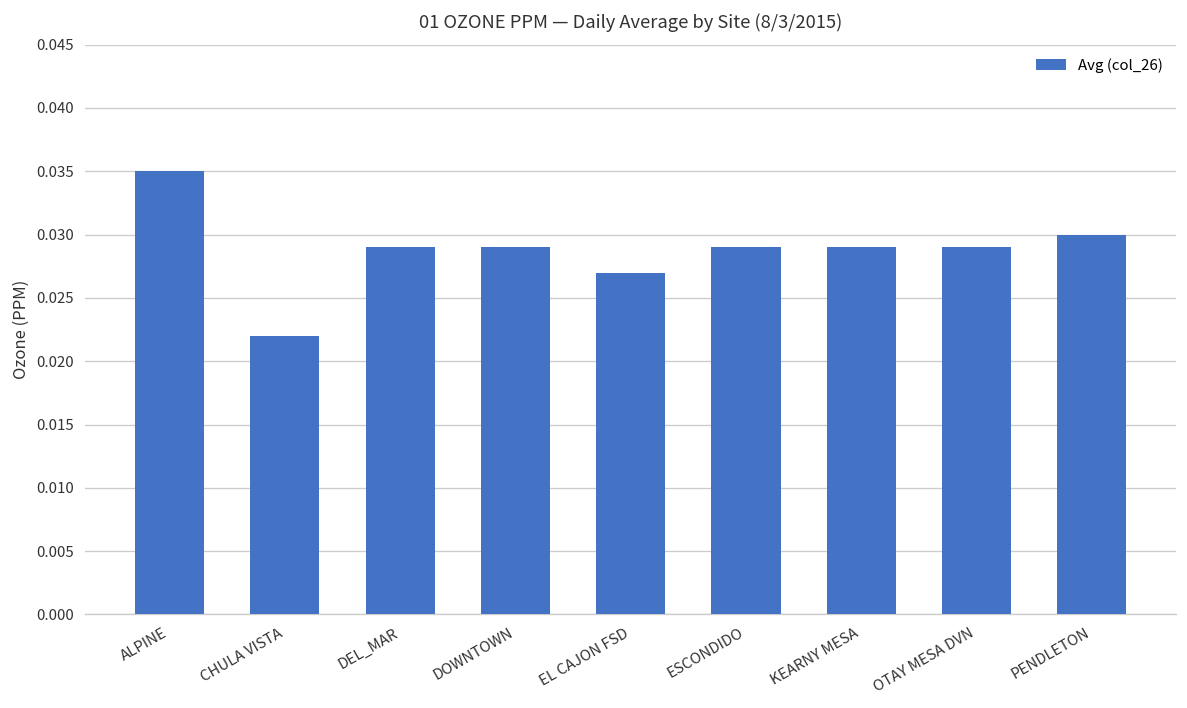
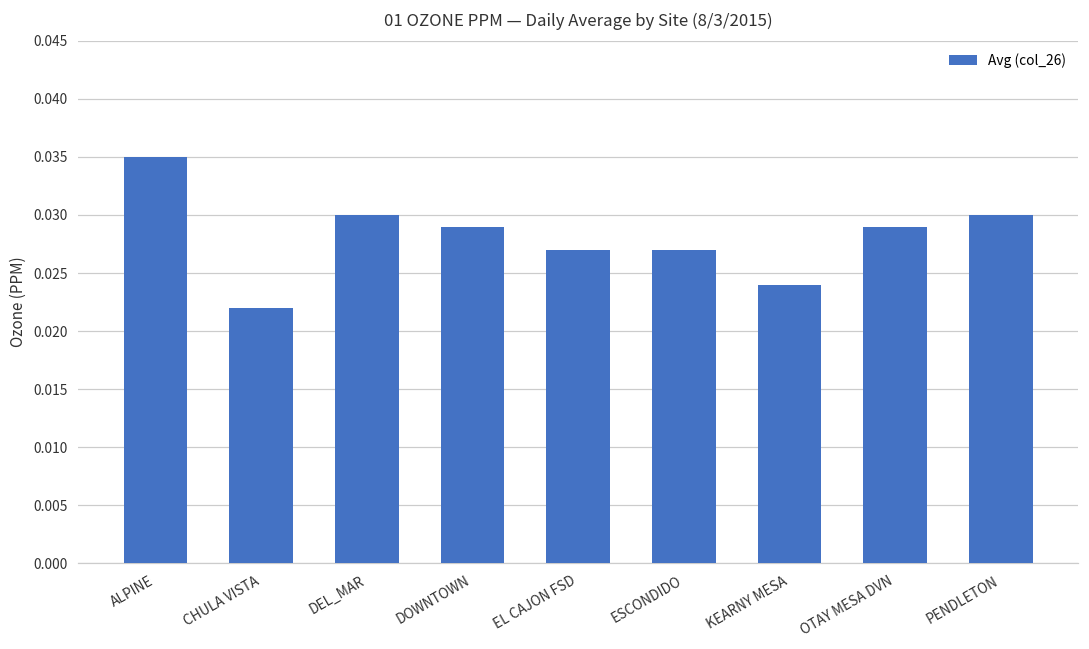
DEL_MAR: 0.029 -> 0.030
ESCONDIDO: 0.029 -> 0.027
KEARNY MESA: 0.029 -> 0.024
